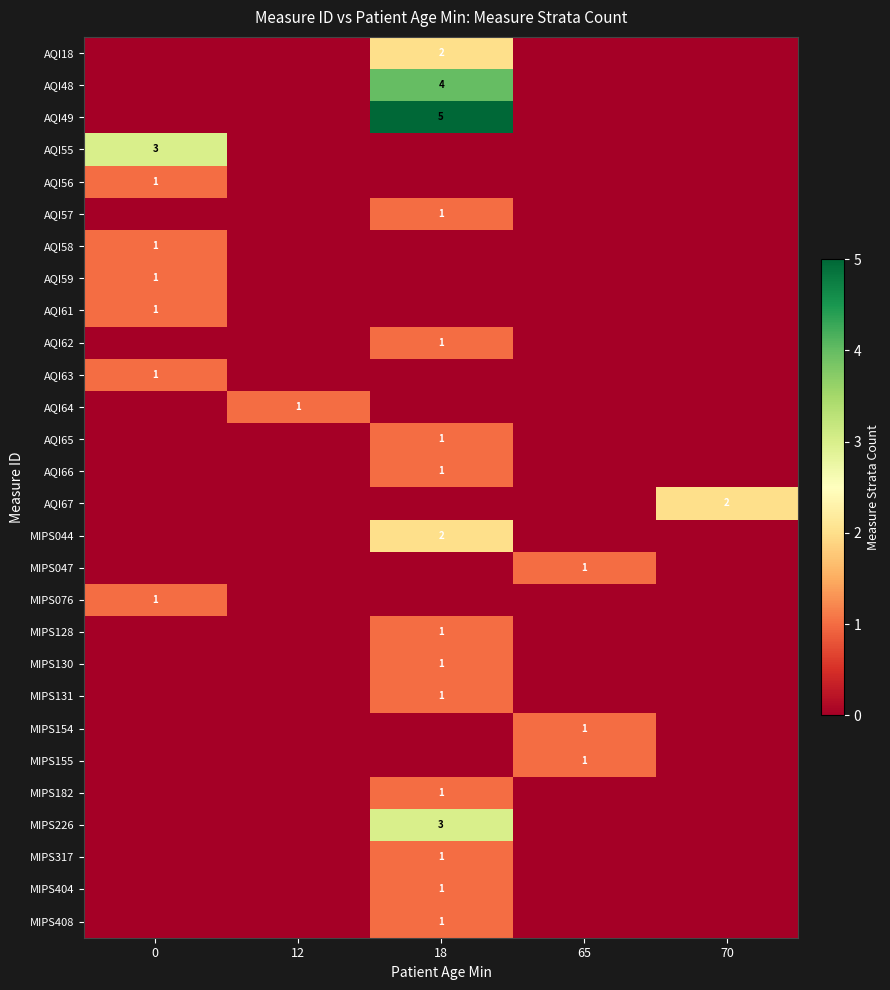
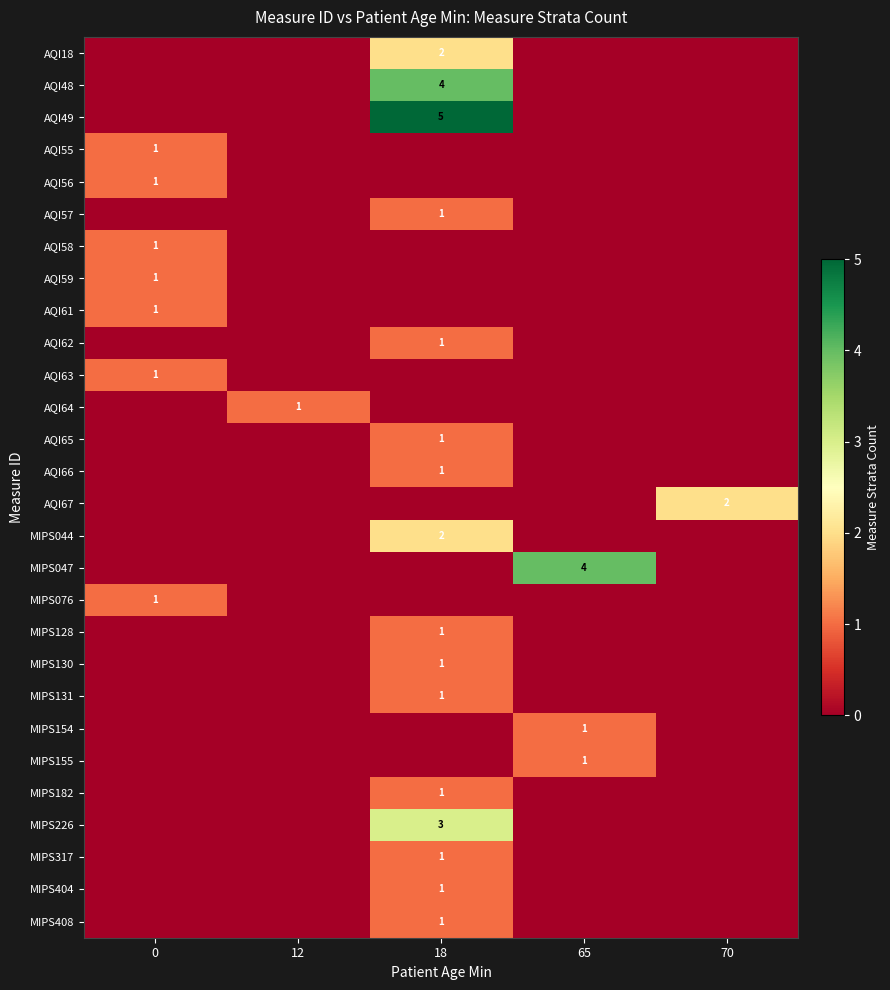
AQI55, 0: 3 -> 1
MIPS047, 65: 1 -> 4
